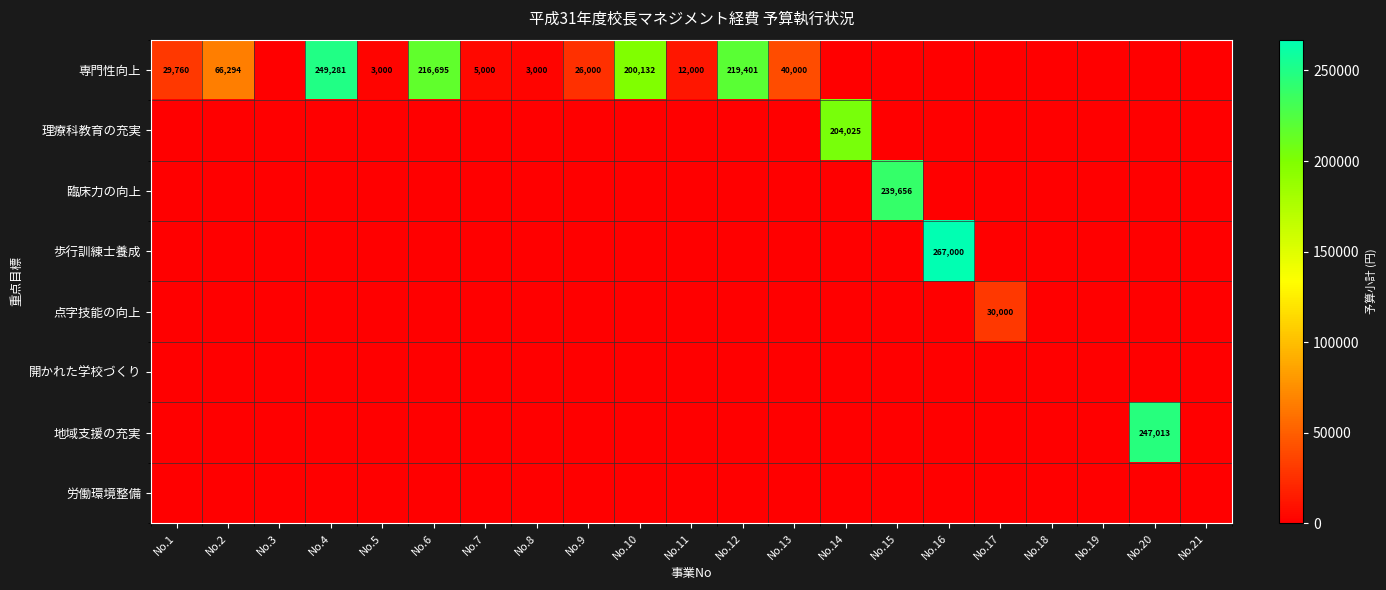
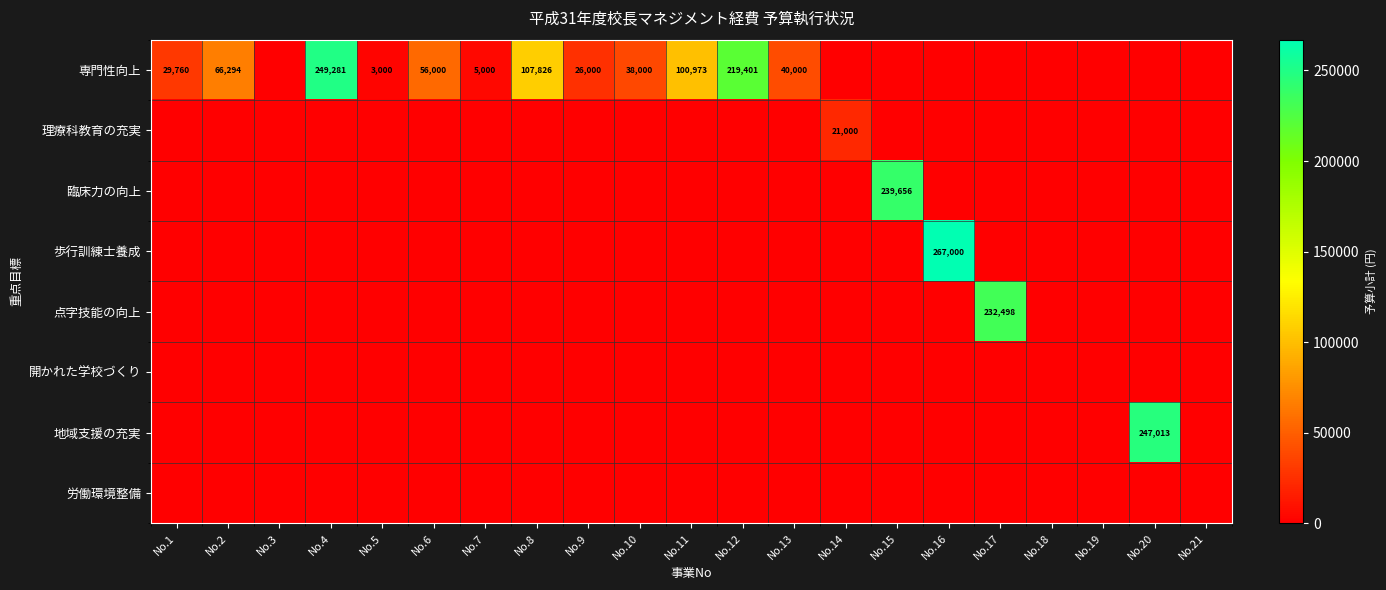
専門性向上, No.6: 216,695 -> 56,000
専門性向上, No.8: 3,000 -> 107,826
専門性向上, No.10: 200,132 -> 38,000
専門性向上, No.11: 12,000 -> 100,973
理療科教育の充実, No.14: 204,025 -> 21,000
点字技能の向上, No.17: 30,000 -> 232,498
